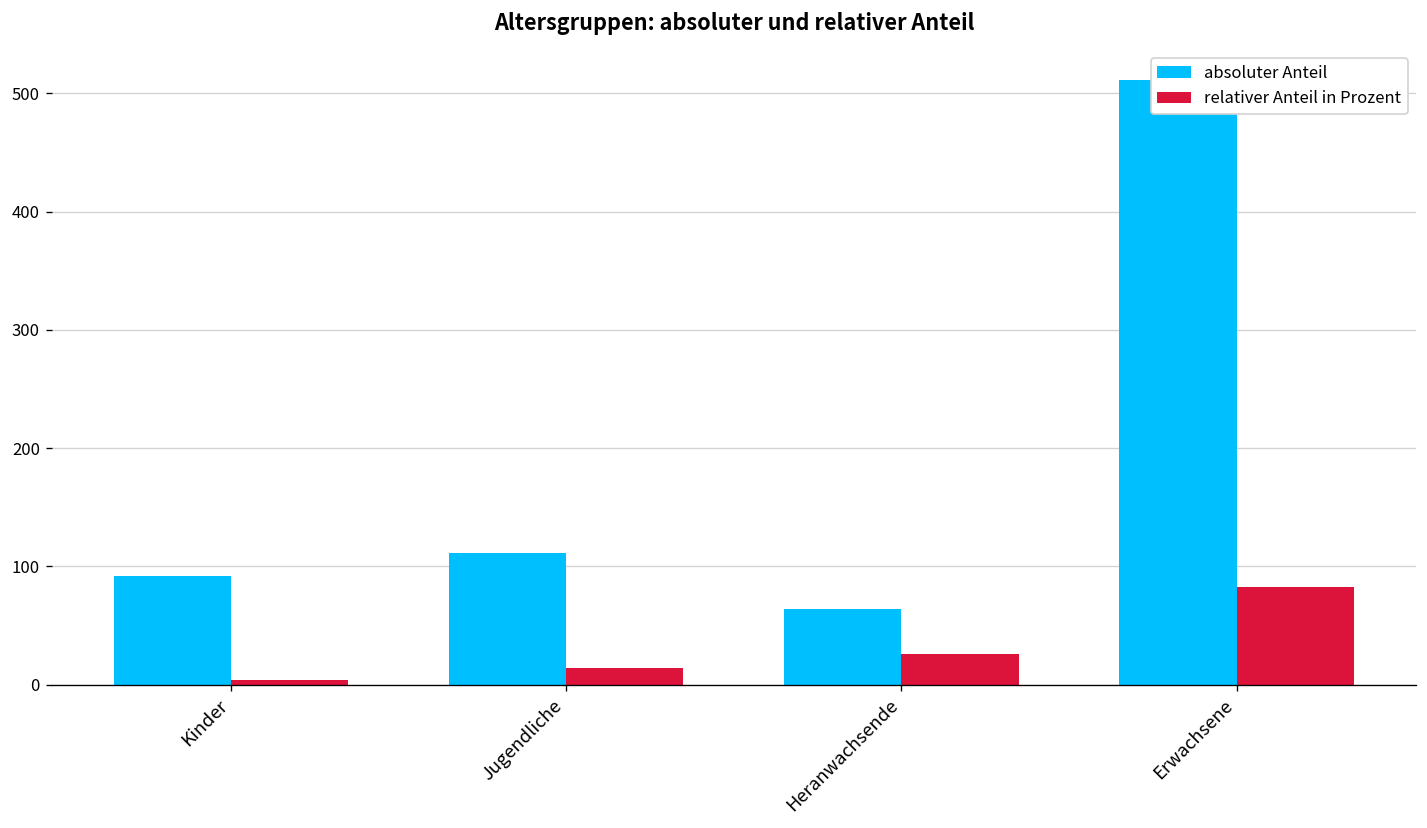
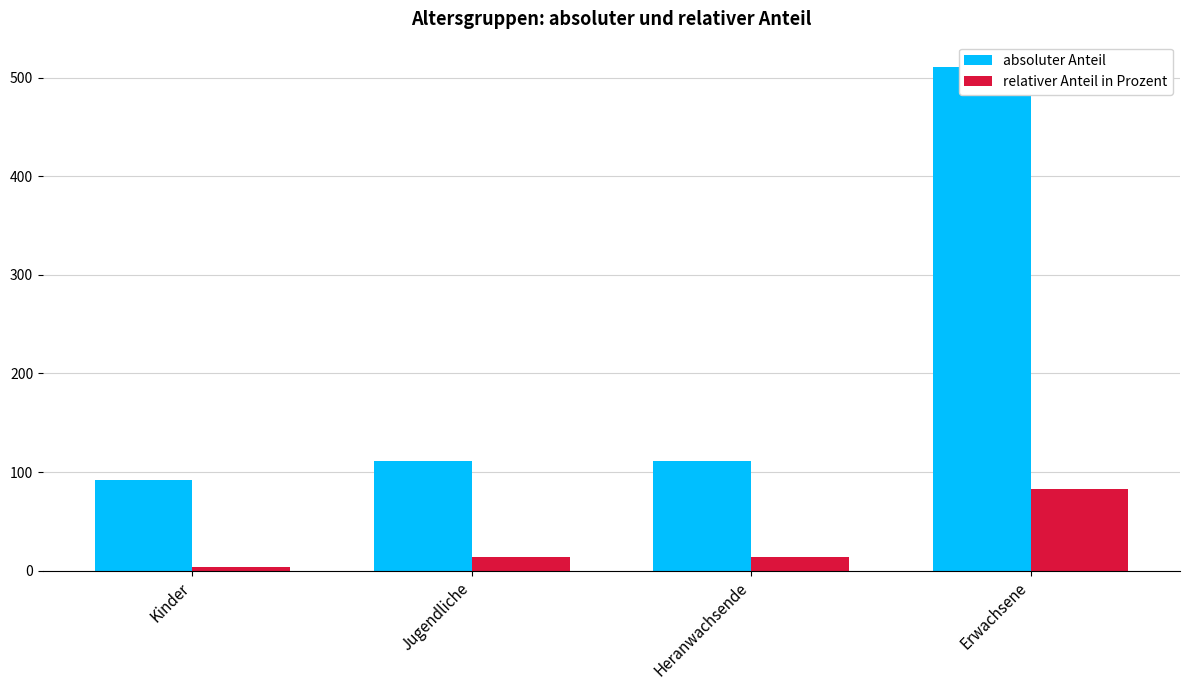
absoluter Anteil, Heranwachsende: 60 -> 110
relativer Anteil in Prozent, Heranwachsende: 30 -> 10
